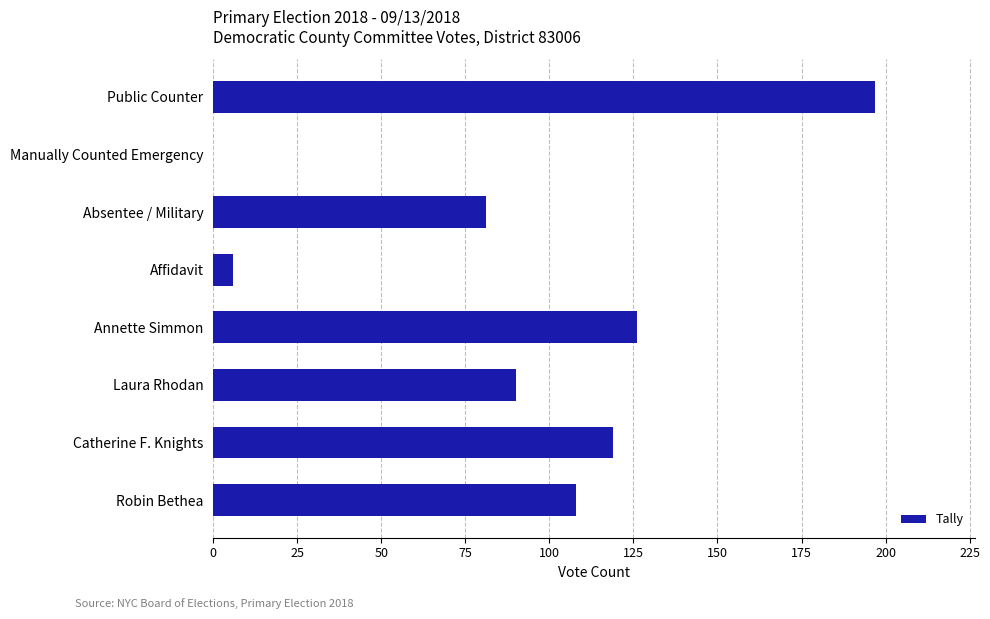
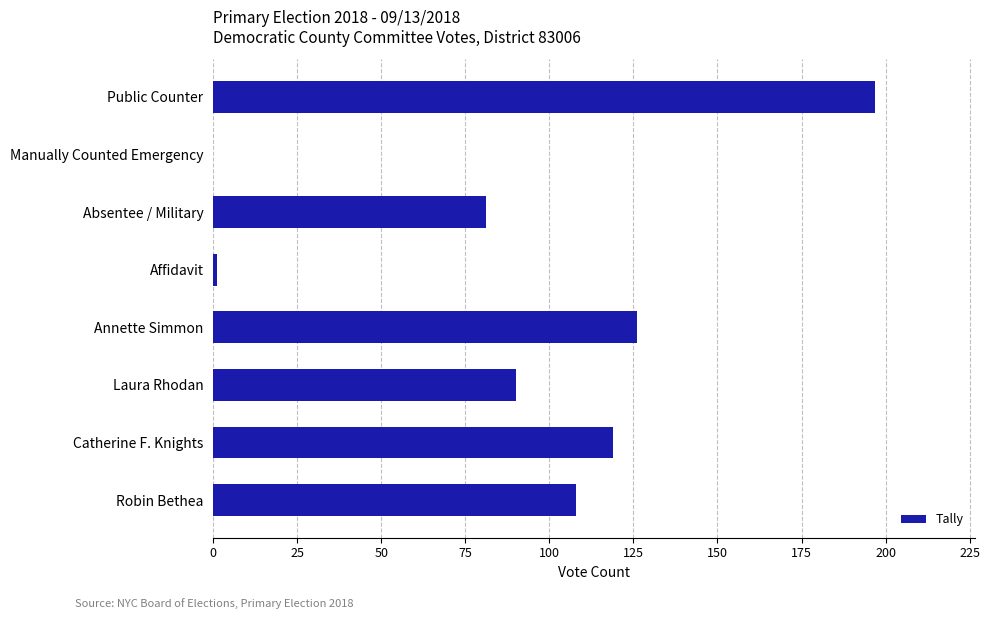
Affidavit: 6 -> 1
